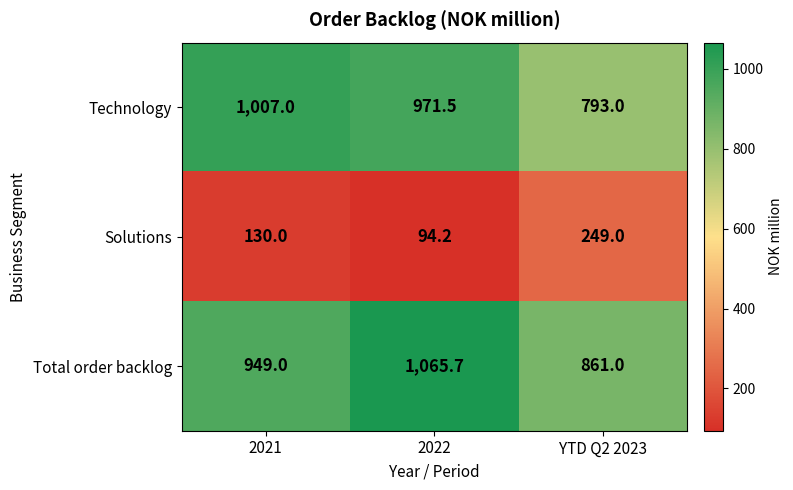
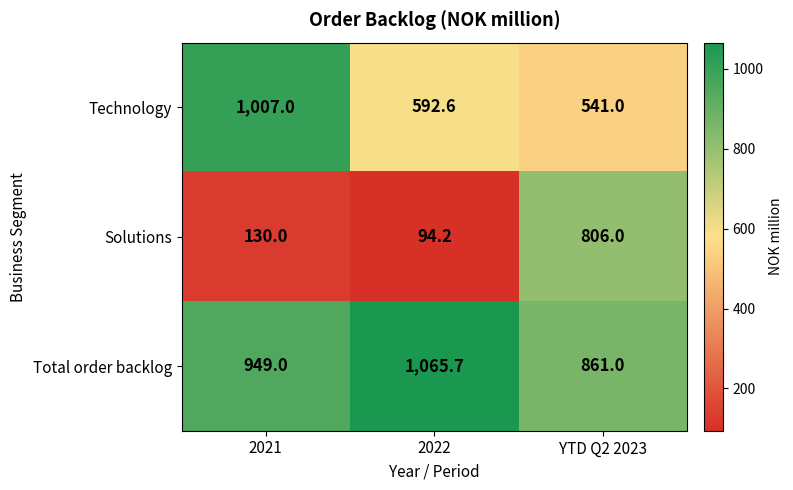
Technology, 2022: 971.5 -> 592.6
Technology, YTD Q2 2023: 793.0 -> 541.0
Solutions, YTD Q2 2023: 249.0 -> 806.0
